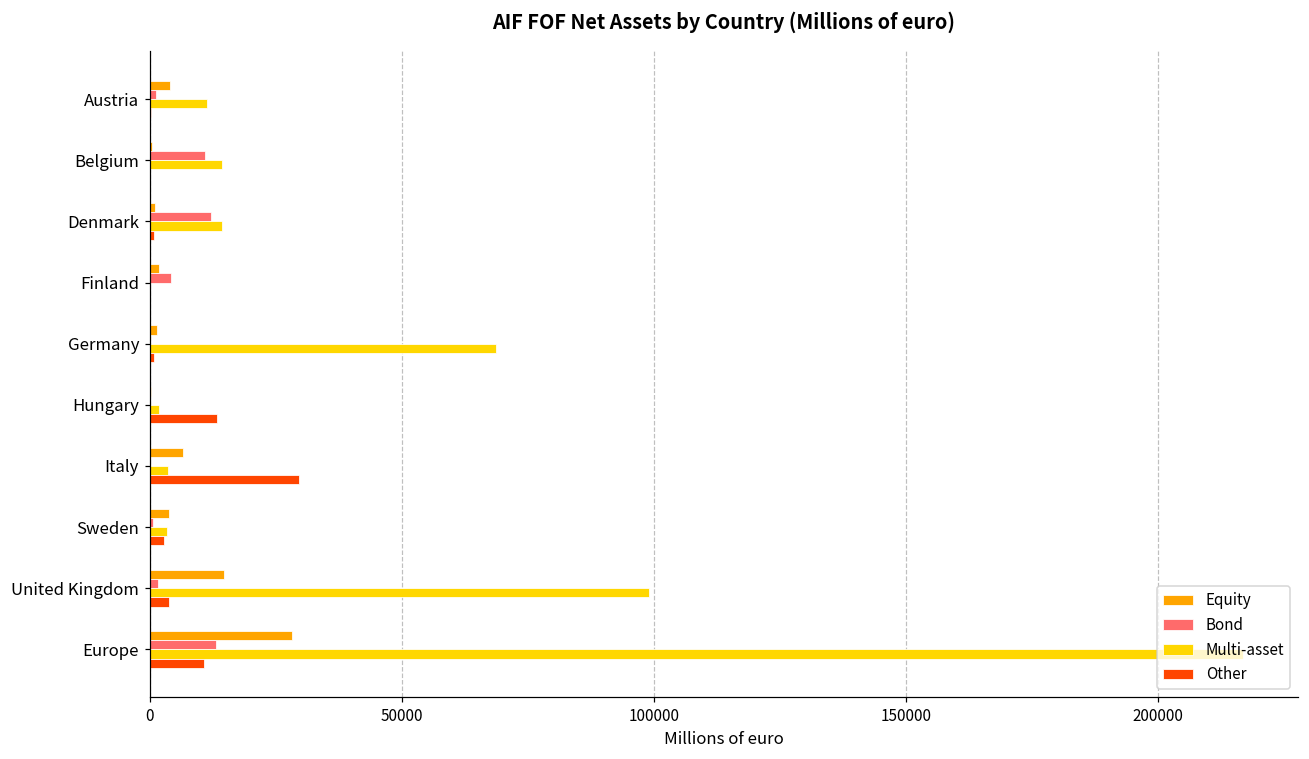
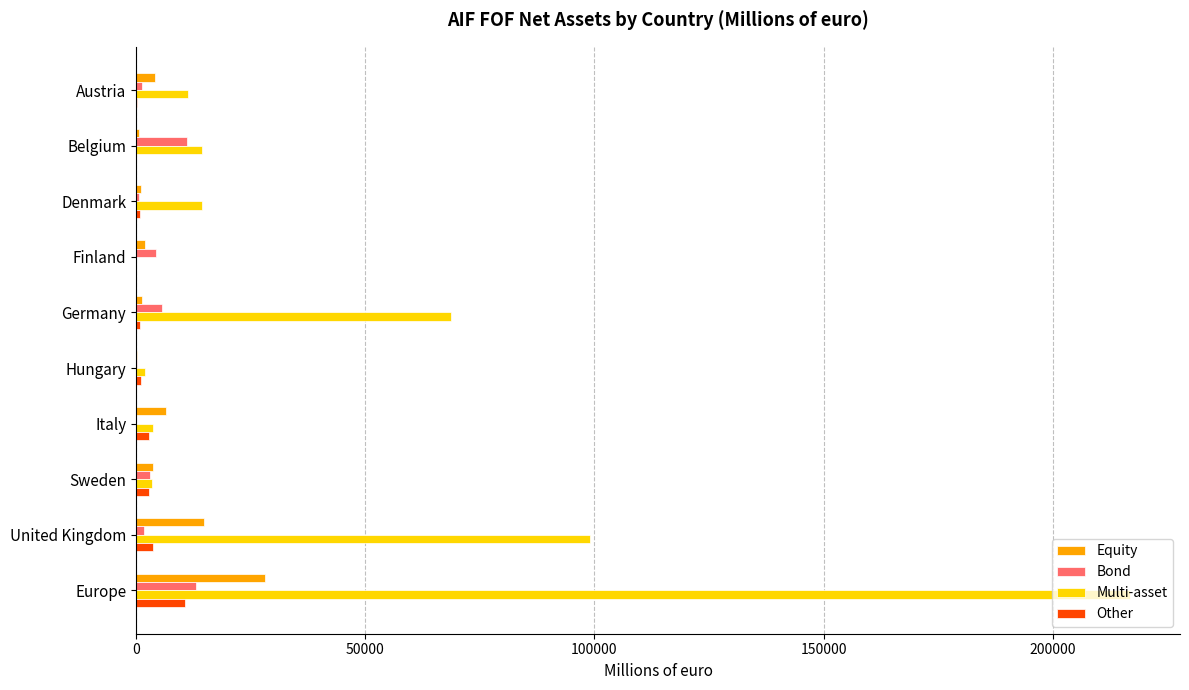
Bond, Denmark: 12000 -> 1000
Bond, Germany: 0 -> 6000
Other, Hungary: 13000 -> 1000
Other, Italy: 30000 -> 3000
Bond, Sweden: 1000 -> 3000
